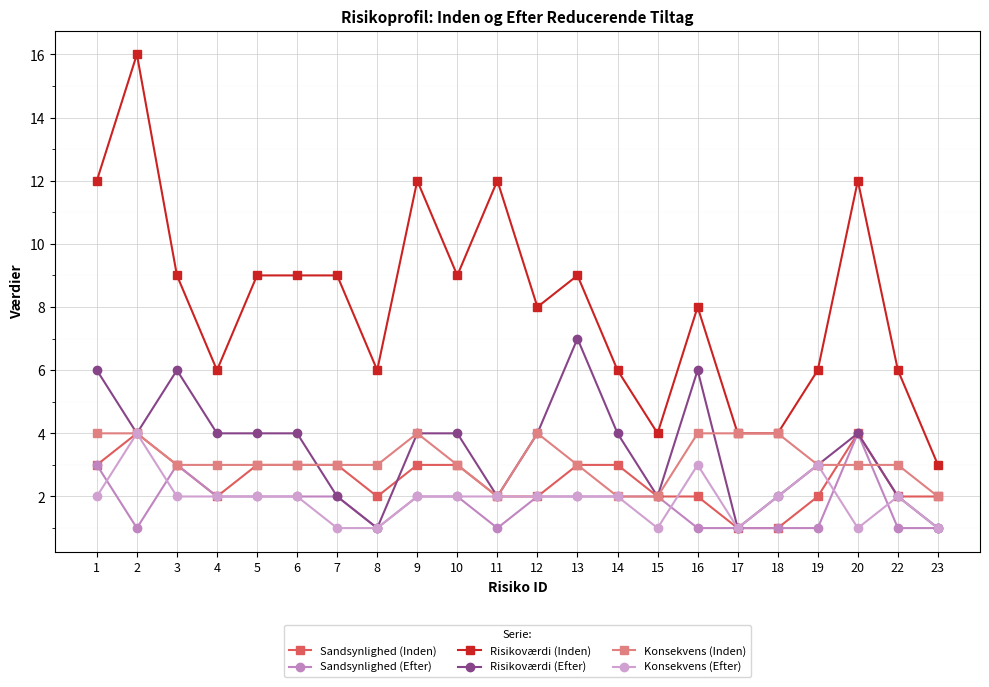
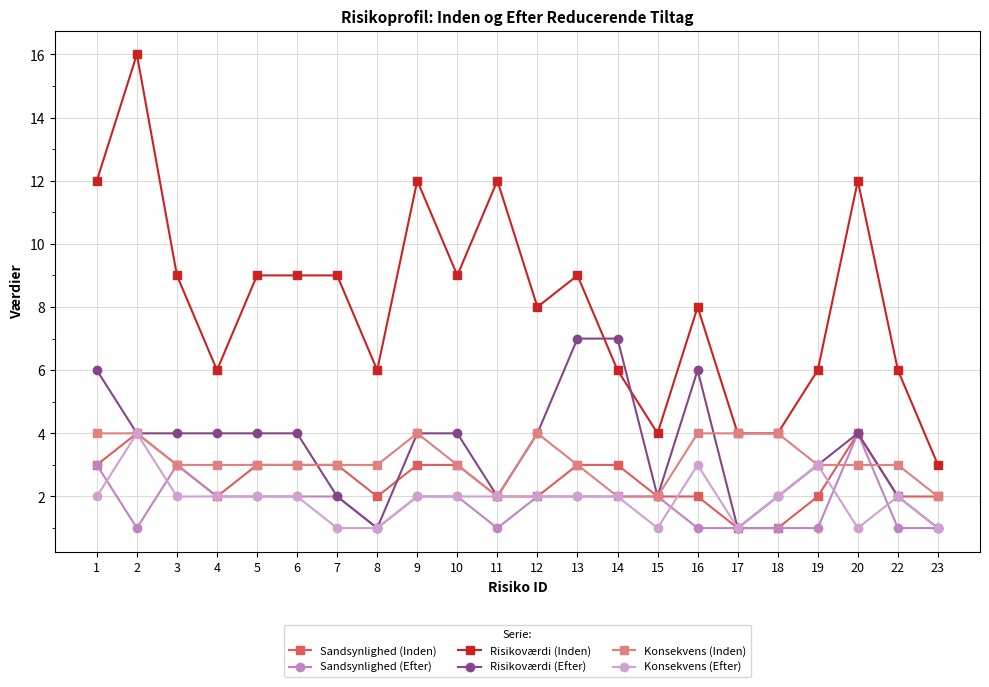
Risikoværdi (Efter), 3: 6 -> 4
Risikoværdi (Efter), 14: 4 -> 7
